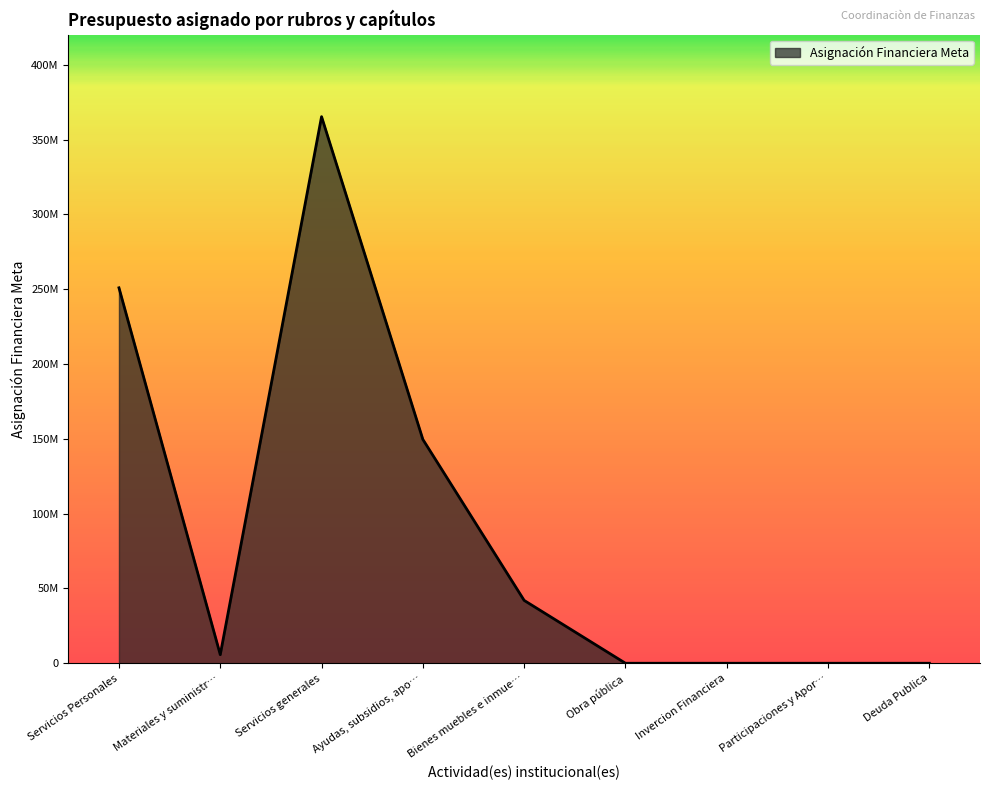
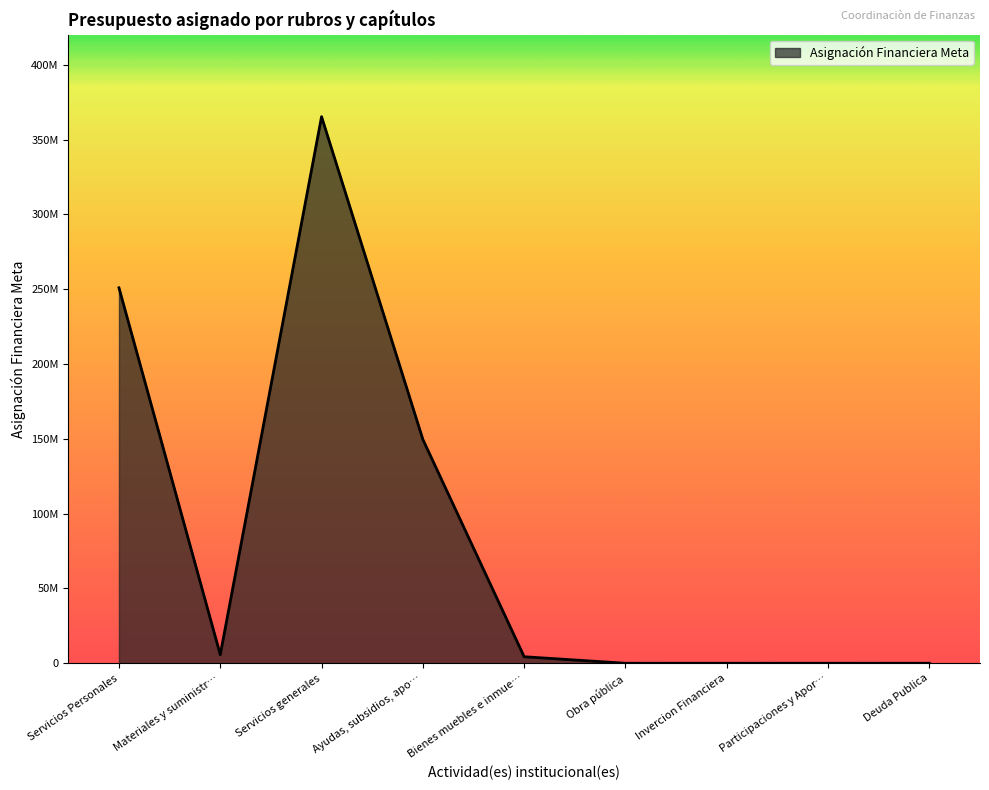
Bienes muebles e inmue…: 42000000 -> 4000000
